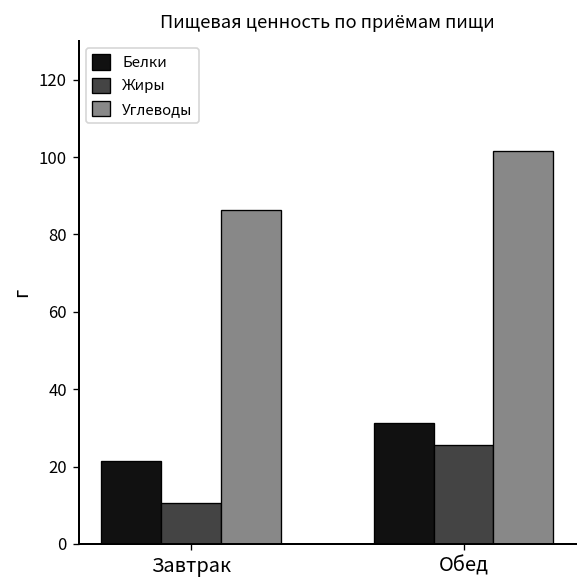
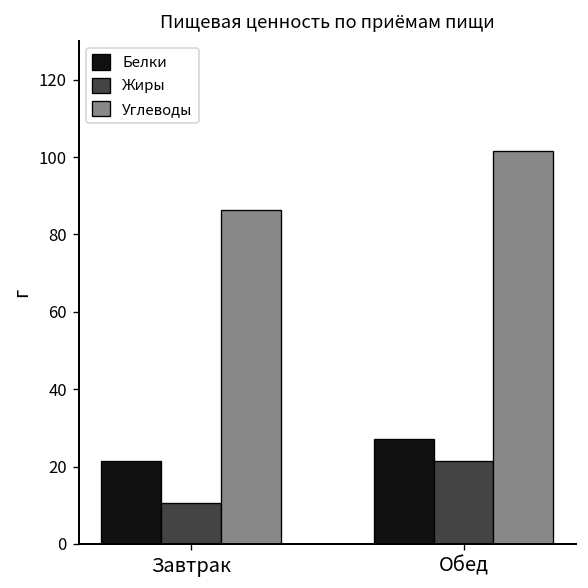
Белки, Обед: 31 -> 27
Жиры, Обед: 26 -> 21
